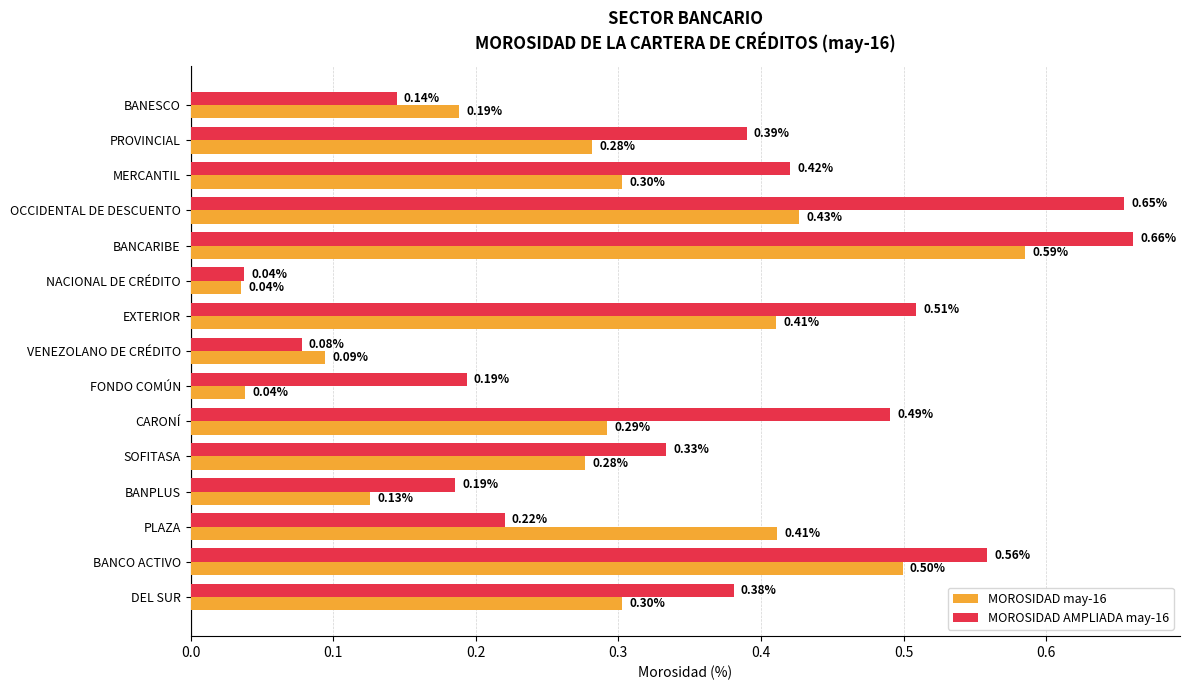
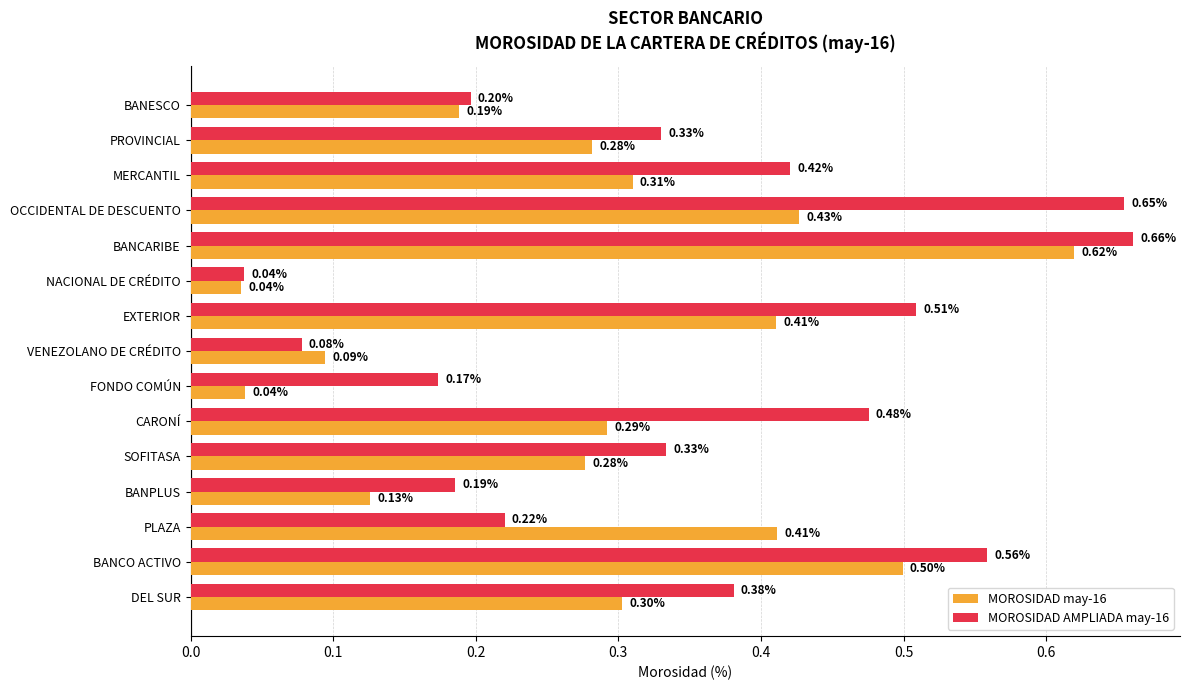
MOROSIDAD AMPLIADA may-16, BANESCO: 0.14% -> 0.20%
MOROSIDAD AMPLIADA may-16, PROVINCIAL: 0.39% -> 0.33%
MOROSIDAD may-16, MERCANTIL: 0.30% -> 0.31%
MOROSIDAD may-16, BANCARIBE: 0.59% -> 0.62%
MOROSIDAD AMPLIADA may-16, FONDO COMÚN: 0.19% -> 0.17%
MOROSIDAD AMPLIADA may-16, CARONÍ: 0.49% -> 0.48%
